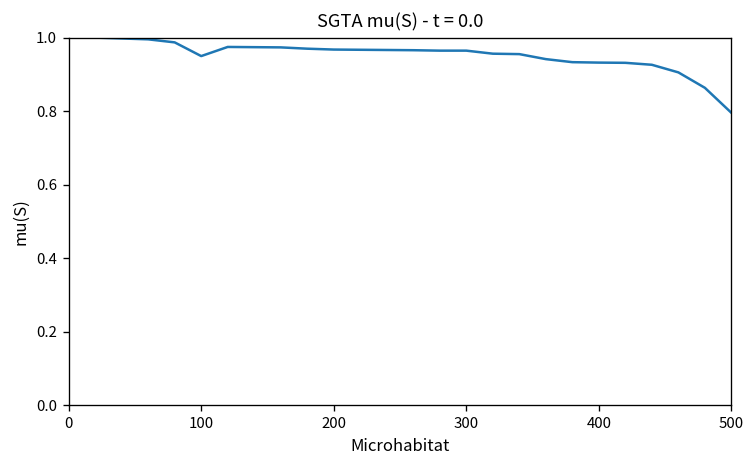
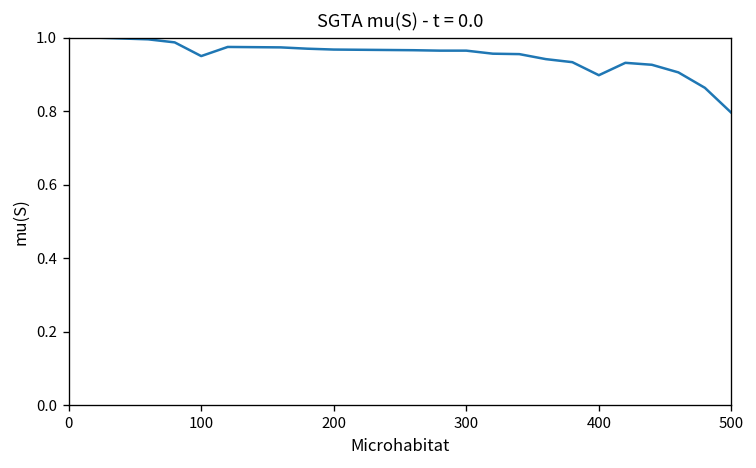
400: 0.93 -> 0.90
